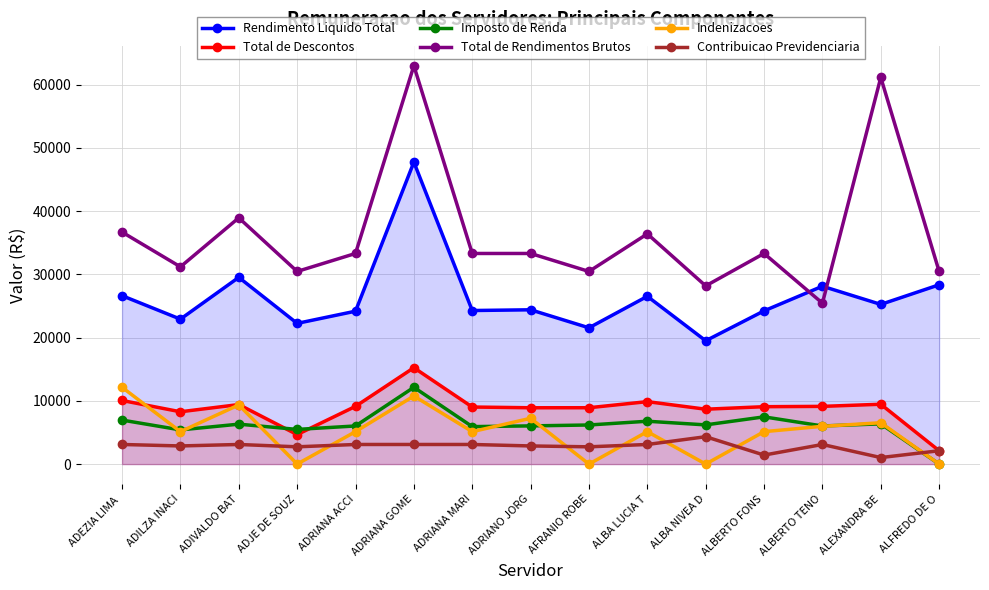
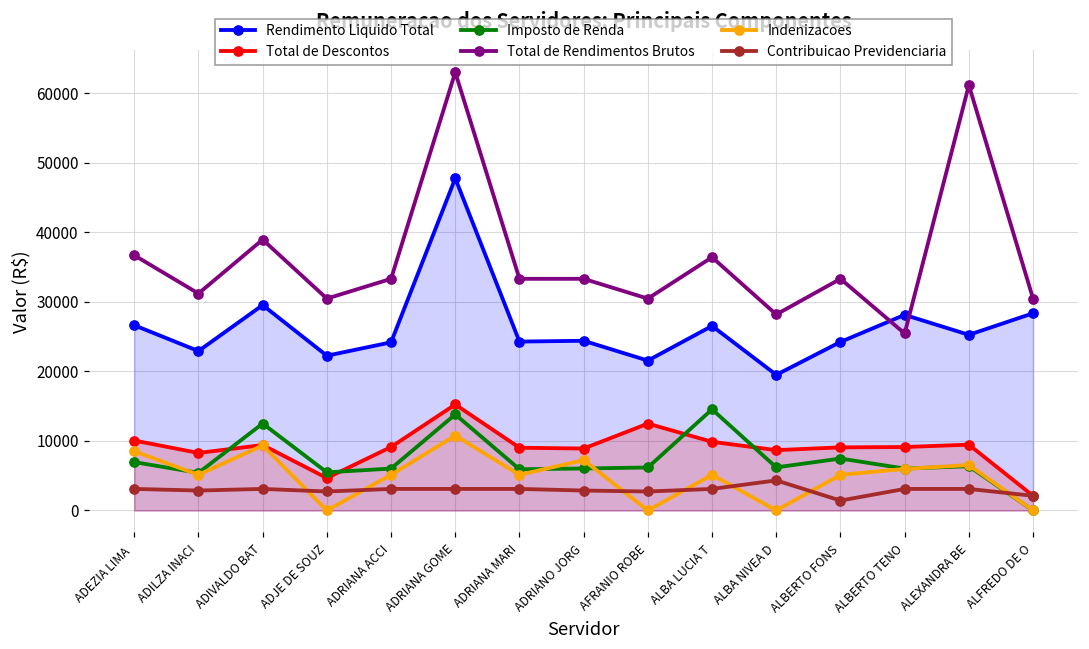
Indenizacoes, ADEZIA LIMA: 12000 -> 9000
Imposto de Renda, ADIVALDO BAT: 6000 -> 13000
Imposto de Renda, ADRIANA GOME: 12000 -> 14000
Total de Descontos, AFRANIO ROBE: 9000 -> 12000
Imposto de Renda, ALBA LUCIA T: 7000 -> 15000
Contribuicao Previdenciaria, ALEXANDRA BE: 1000 -> 3000
